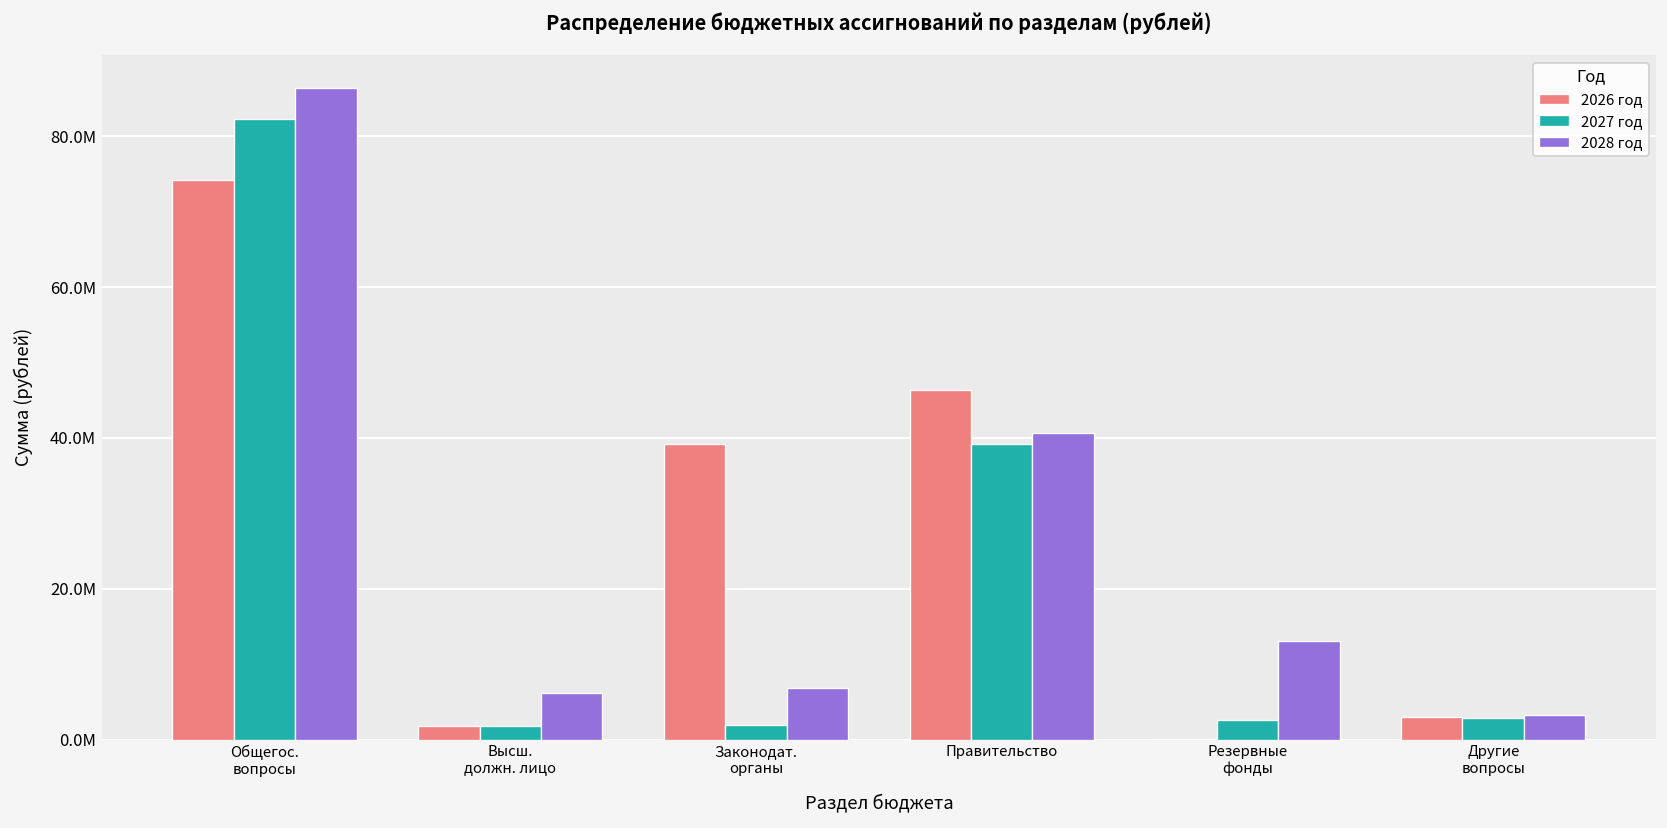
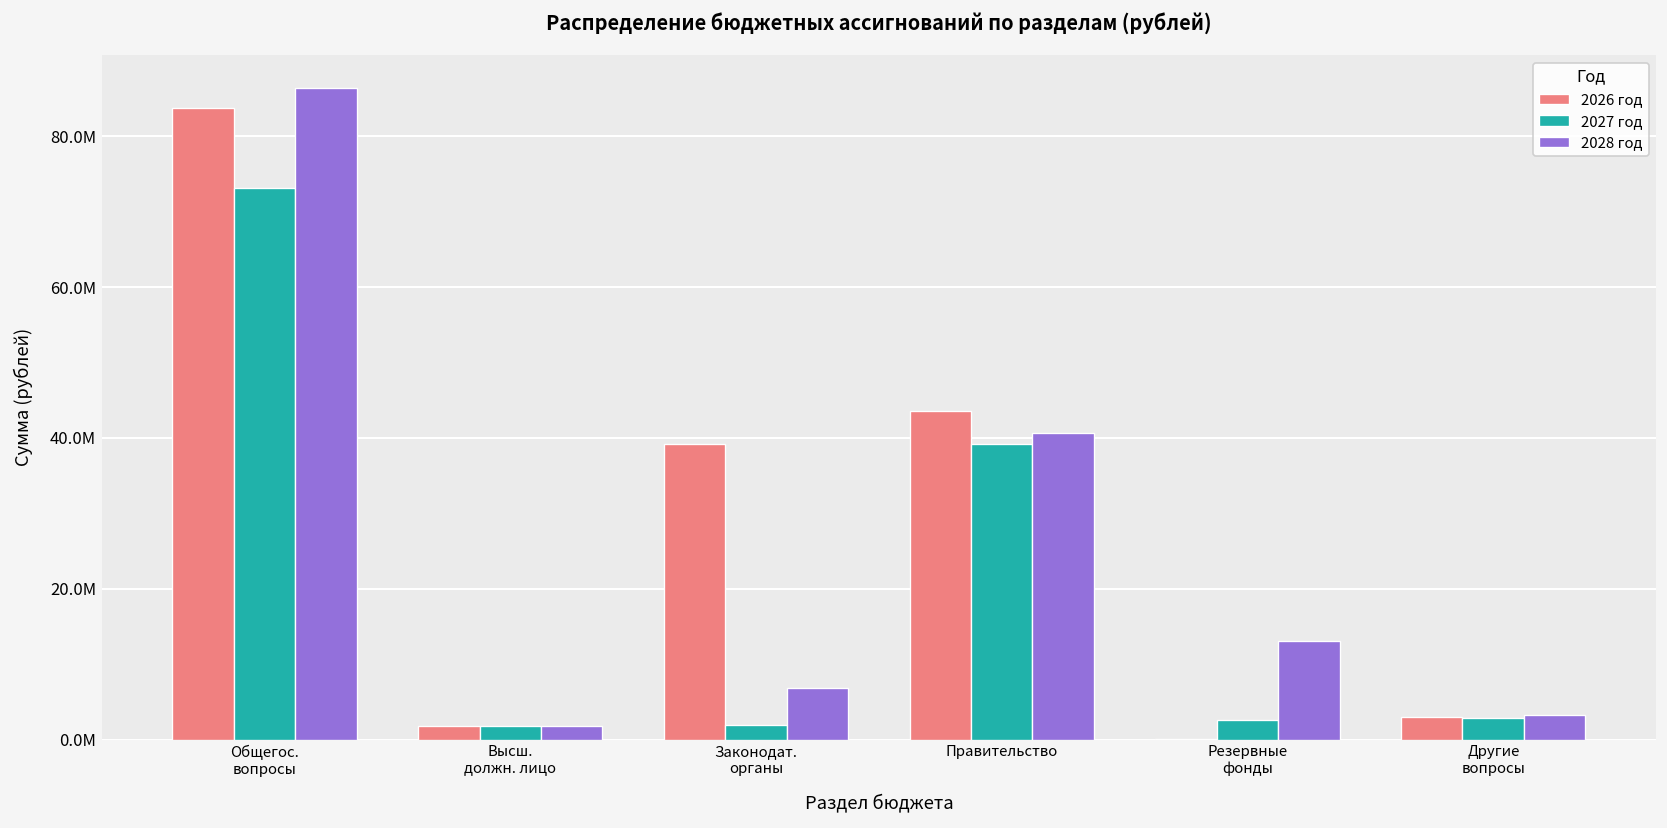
2026 год, Общегос. вопросы: 74000000 -> 84000000
2027 год, Общегос. вопросы: 82000000 -> 73000000
2028 год, Высш. должн. лицо: 6000000 -> 2000000
2026 год, Правительство: 46000000 -> 44000000
